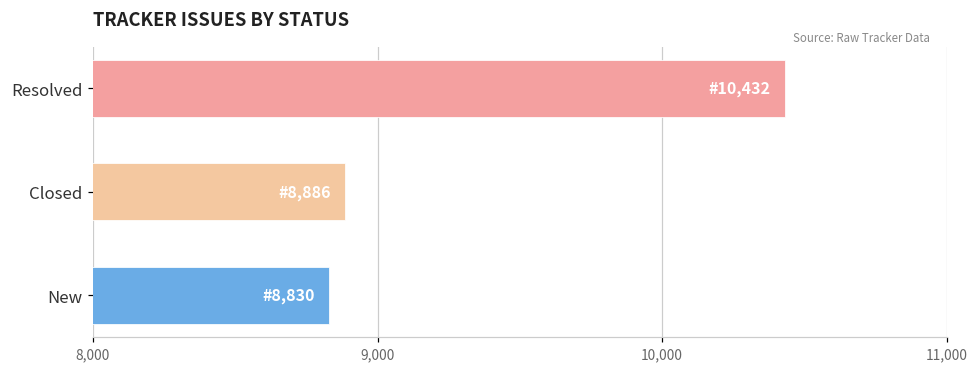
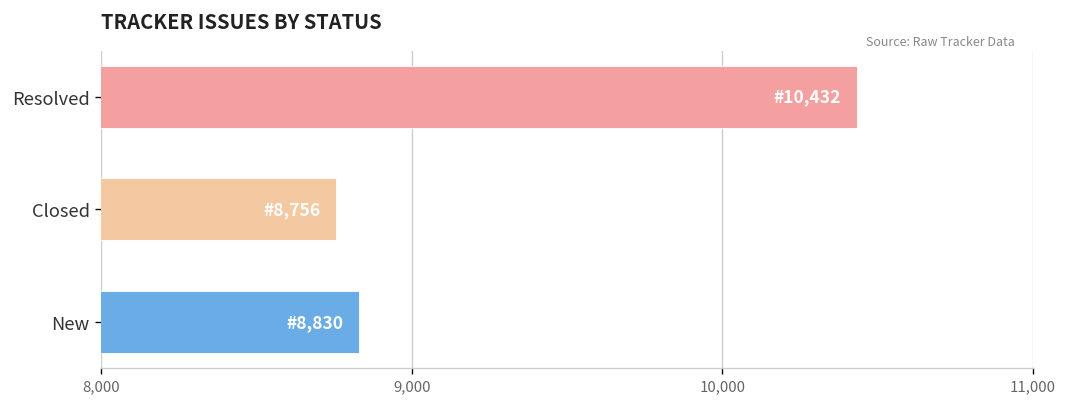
Closed: 8,886 -> 8,756
